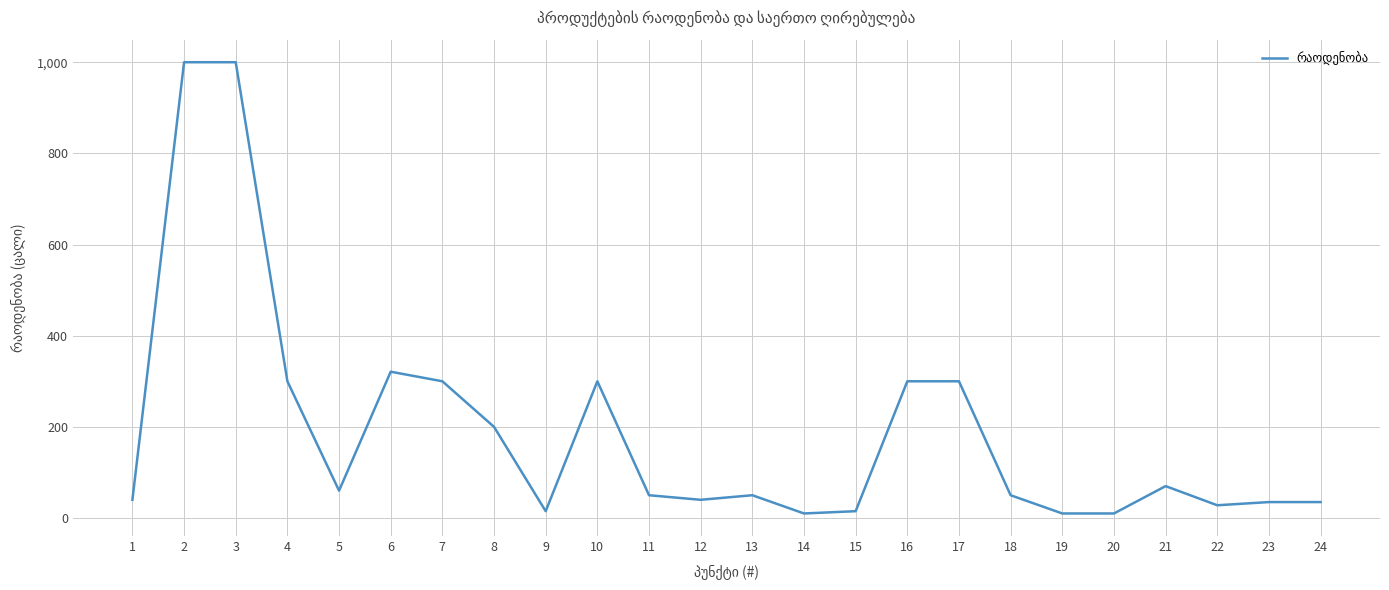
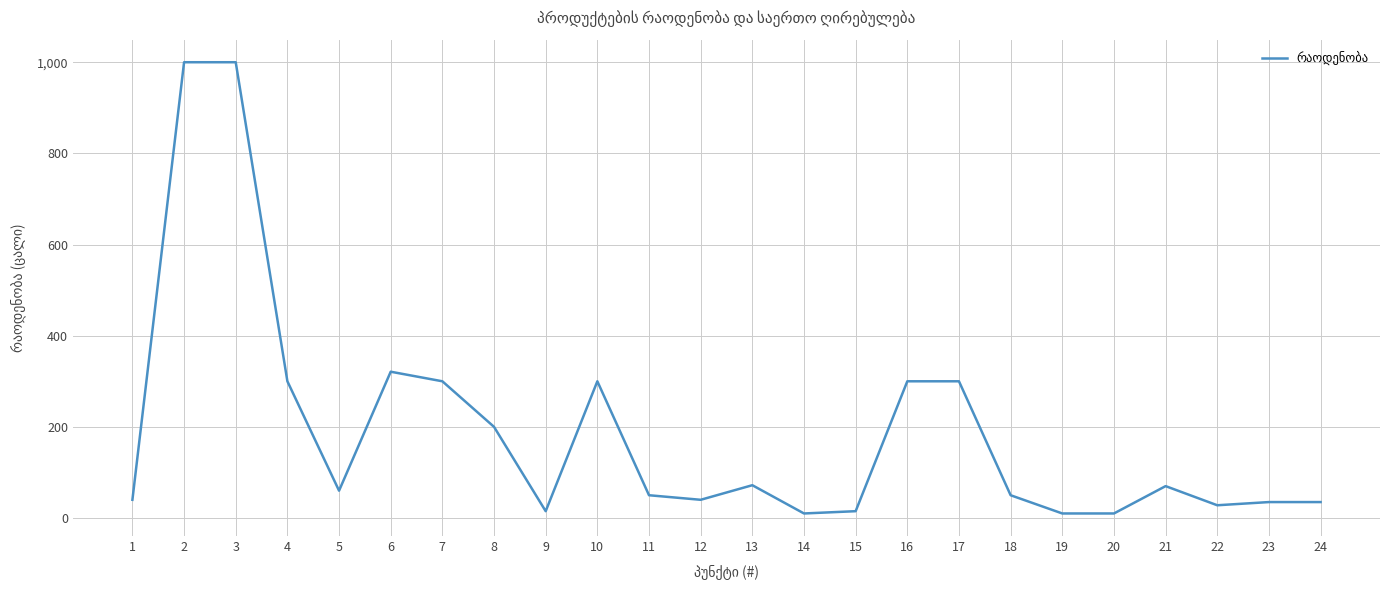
13: 50 -> 70
